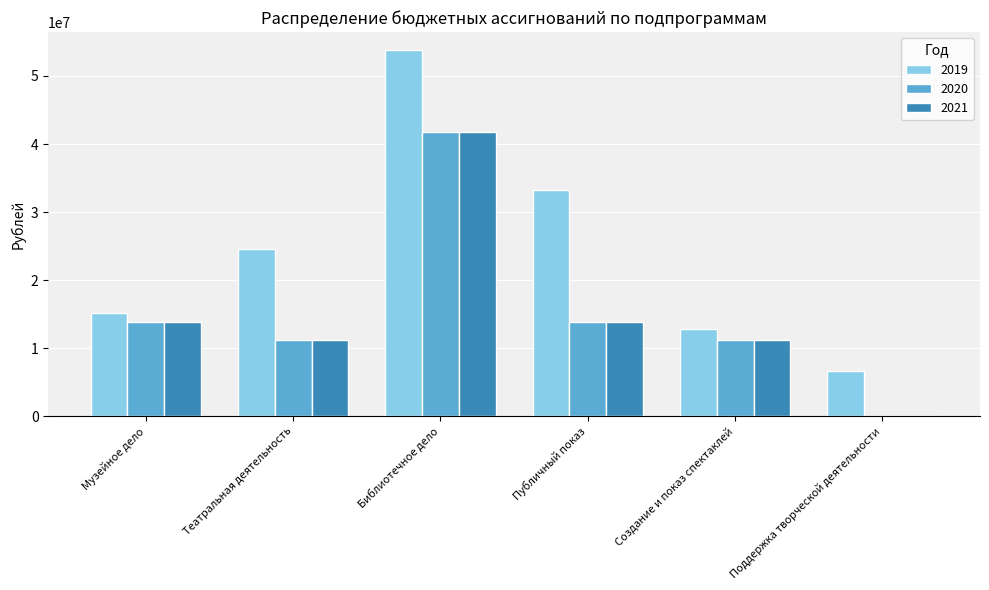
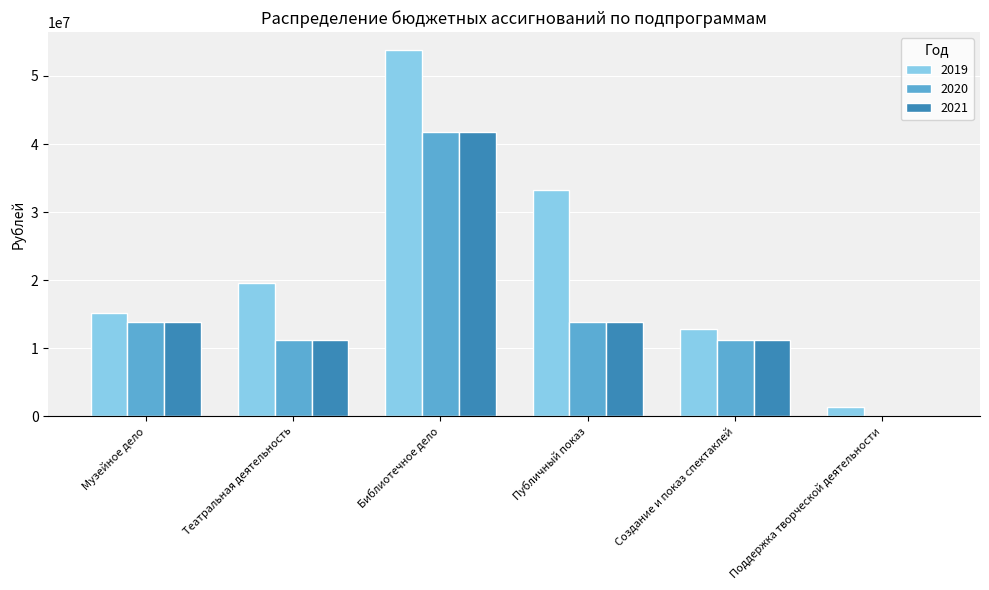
2019, Театральная деятельность: 25000000 -> 20000000
2019, Поддержка творческой деятельности: 7000000 -> 1000000
